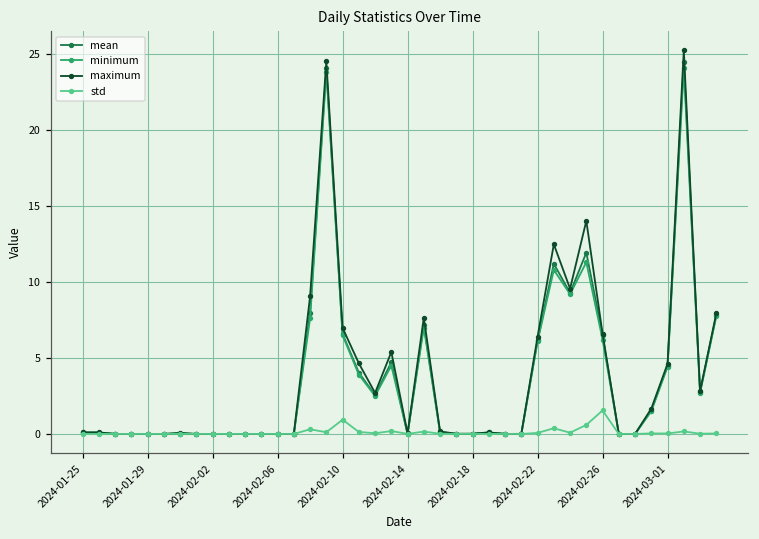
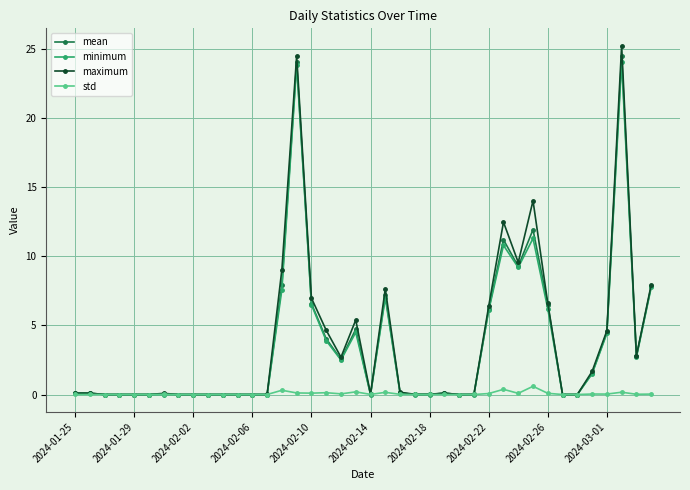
std, 2024-02-10: 0.9 -> 0.1
std, 2024-02-26: 1.5 -> 0.1
